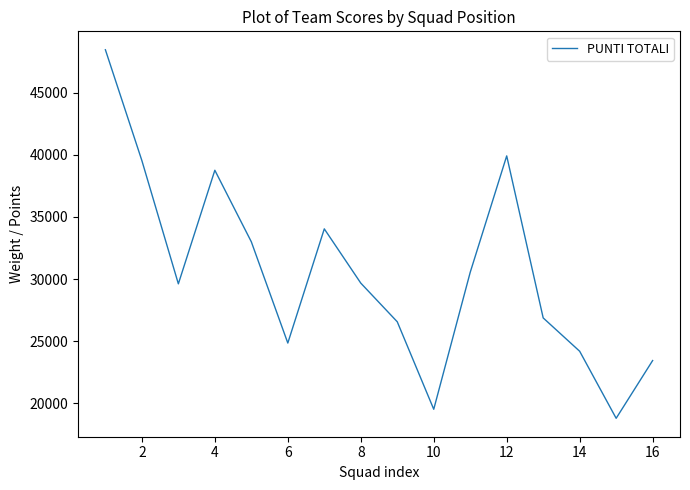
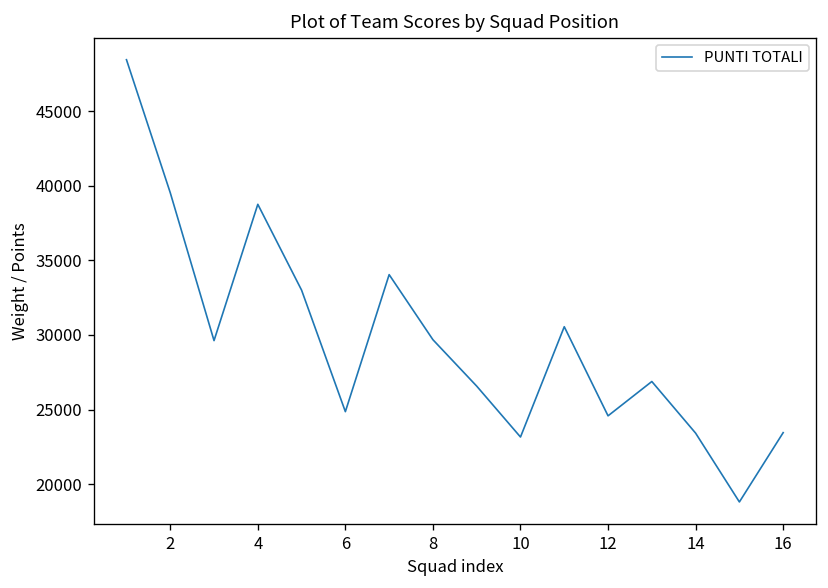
10: 19500 -> 23200
12: 39900 -> 24600
14: 24200 -> 23400
